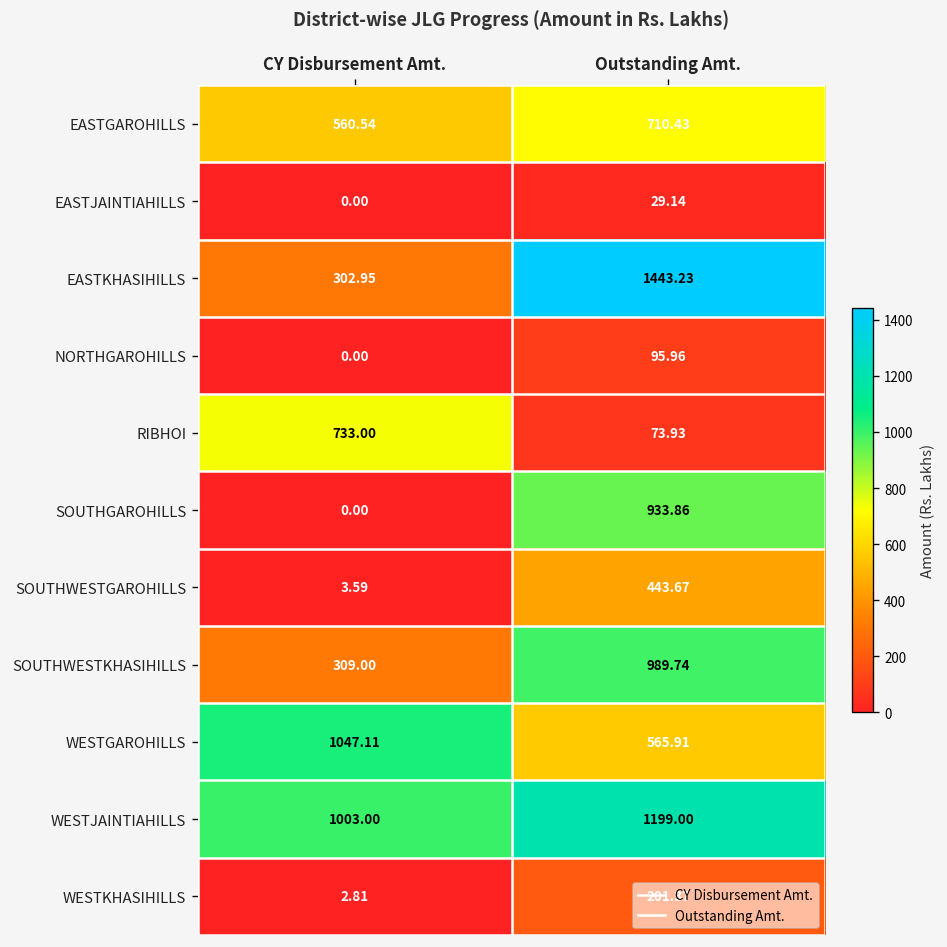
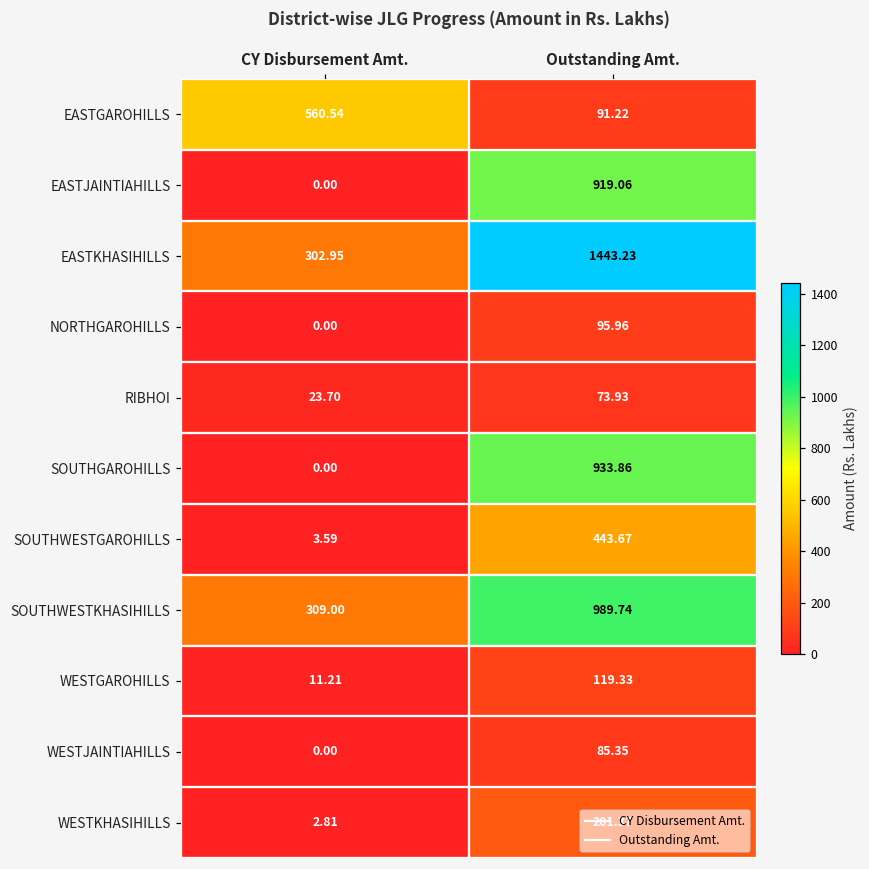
EASTGAROHILLS, Outstanding Amt.: 710.43 -> 91.22
EASTJAINTIAHILLS, Outstanding Amt.: 29.14 -> 919.06
RIBHOI, CY Disbursement Amt.: 733.00 -> 23.70
WESTGAROHILLS, CY Disbursement Amt.: 1047.11 -> 11.21
WESTGAROHILLS, Outstanding Amt.: 565.91 -> 119.33
WESTJAINTIAHILLS, CY Disbursement Amt.: 1003.00 -> 0.00
WESTJAINTIAHILLS, Outstanding Amt.: 1199.00 -> 85.35
